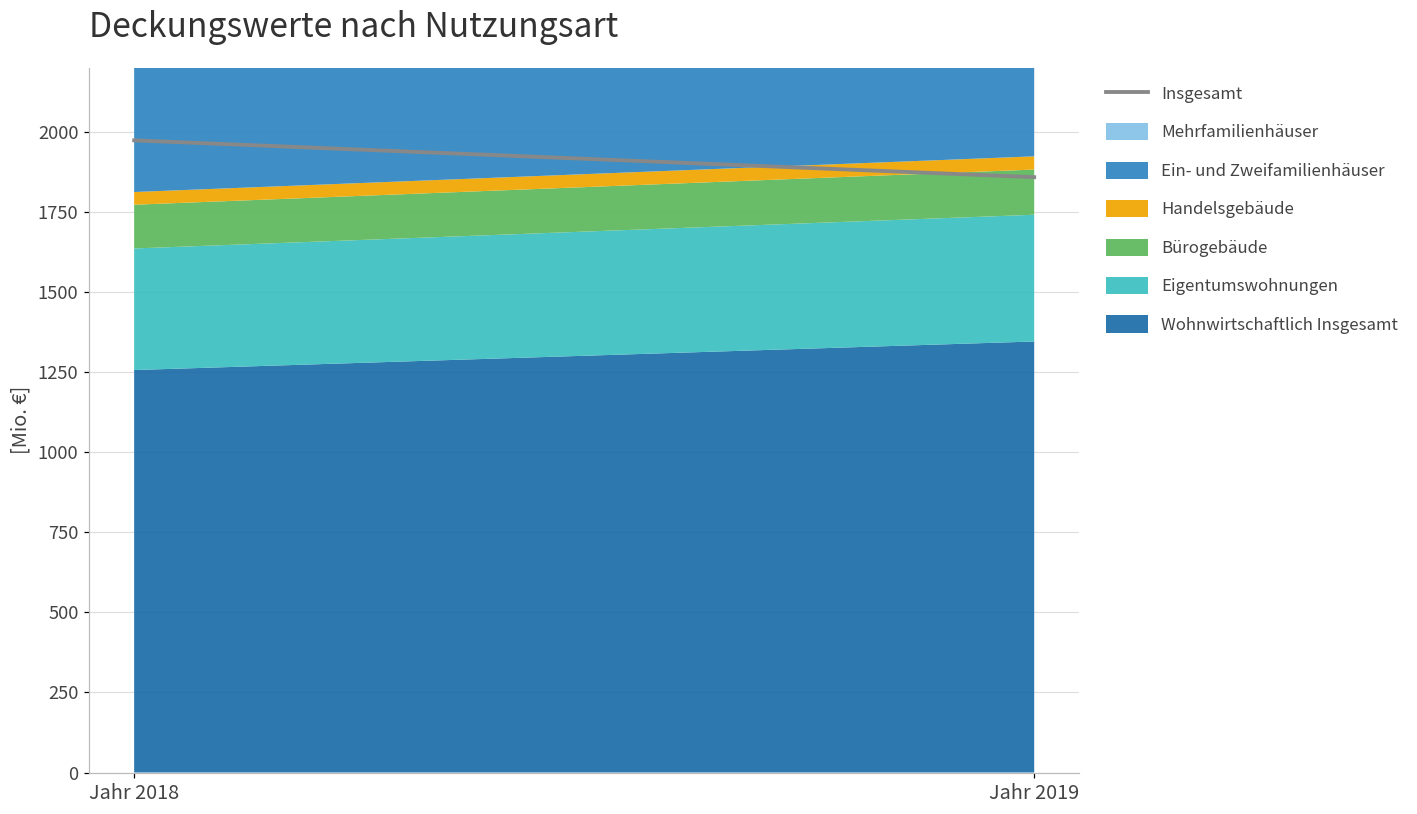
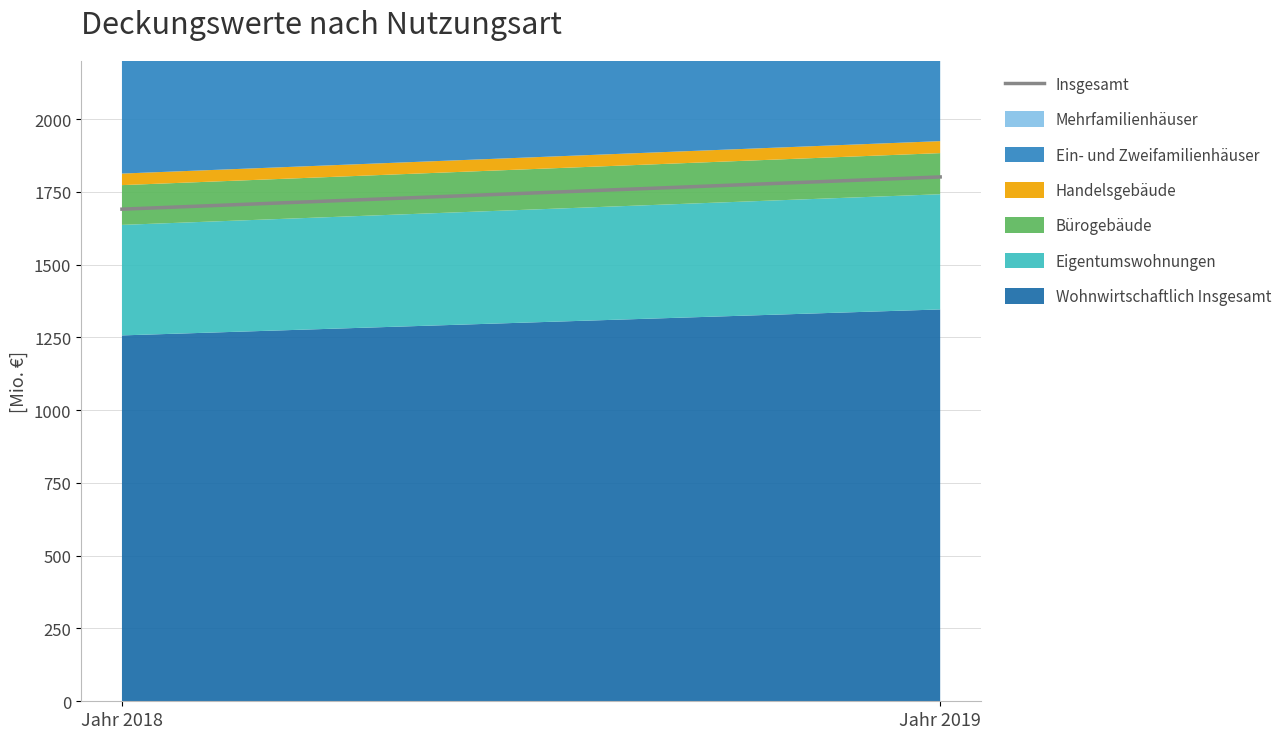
Insgesamt, Jahr 2018: 1970 -> 1690
Insgesamt, Jahr 2019: 1860 -> 1800
